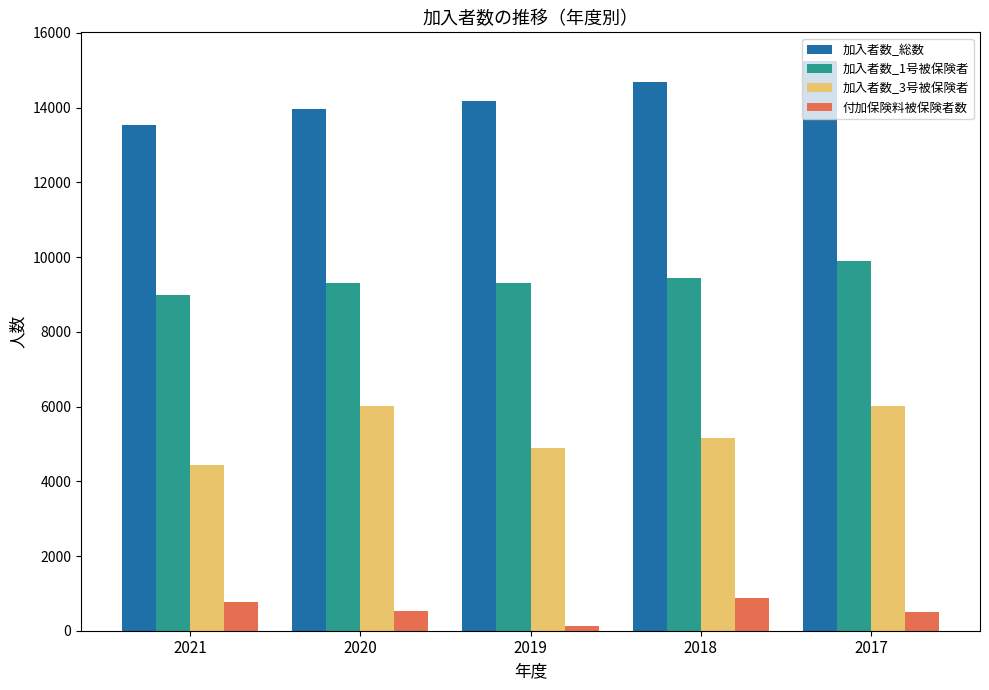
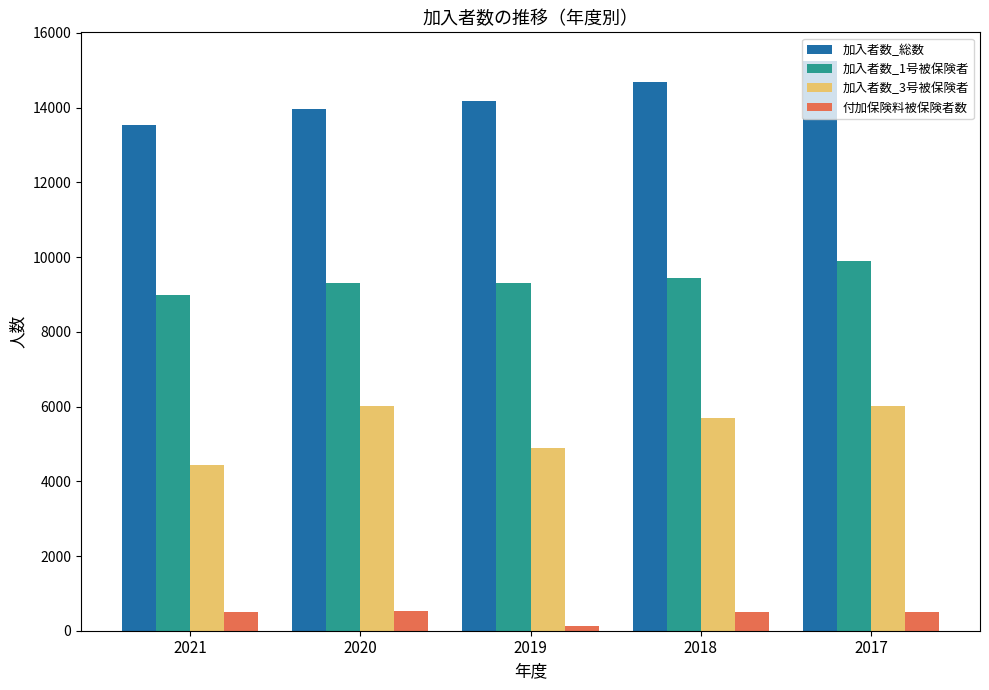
付加保険料被保険者数, 2021: 800 -> 500
加入者数_3号被保険者, 2018: 5100 -> 5700
付加保険料被保険者数, 2018: 900 -> 500
